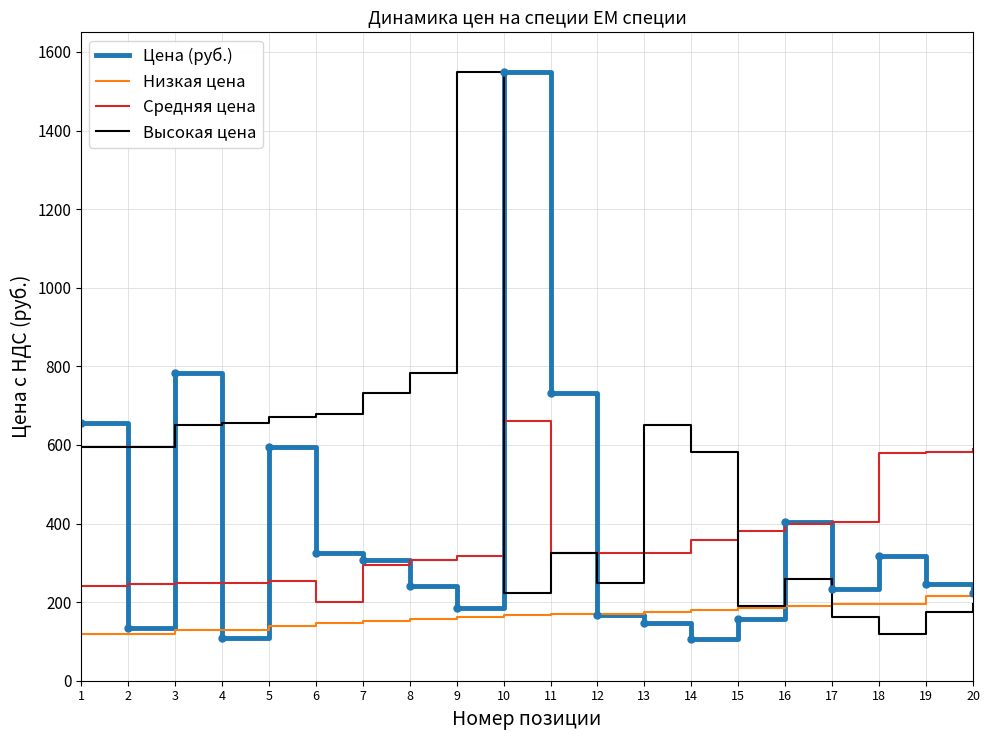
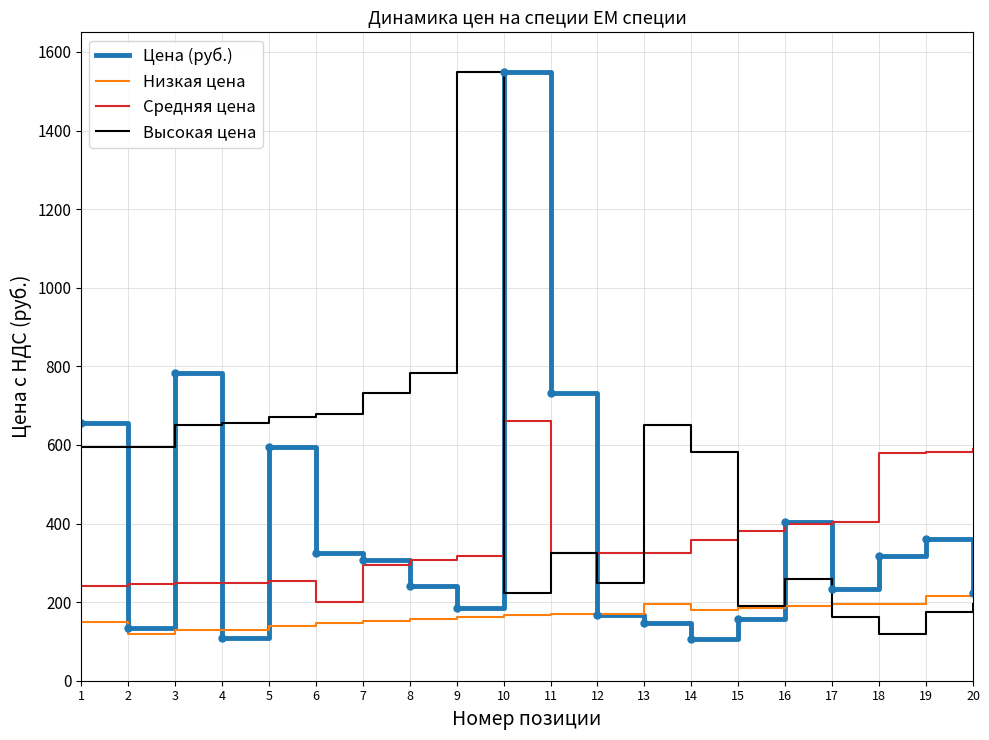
Низкая цена, 1: 120 -> 150
Низкая цена, 13: 170 -> 200
Цена (руб.), 19: 250 -> 360
